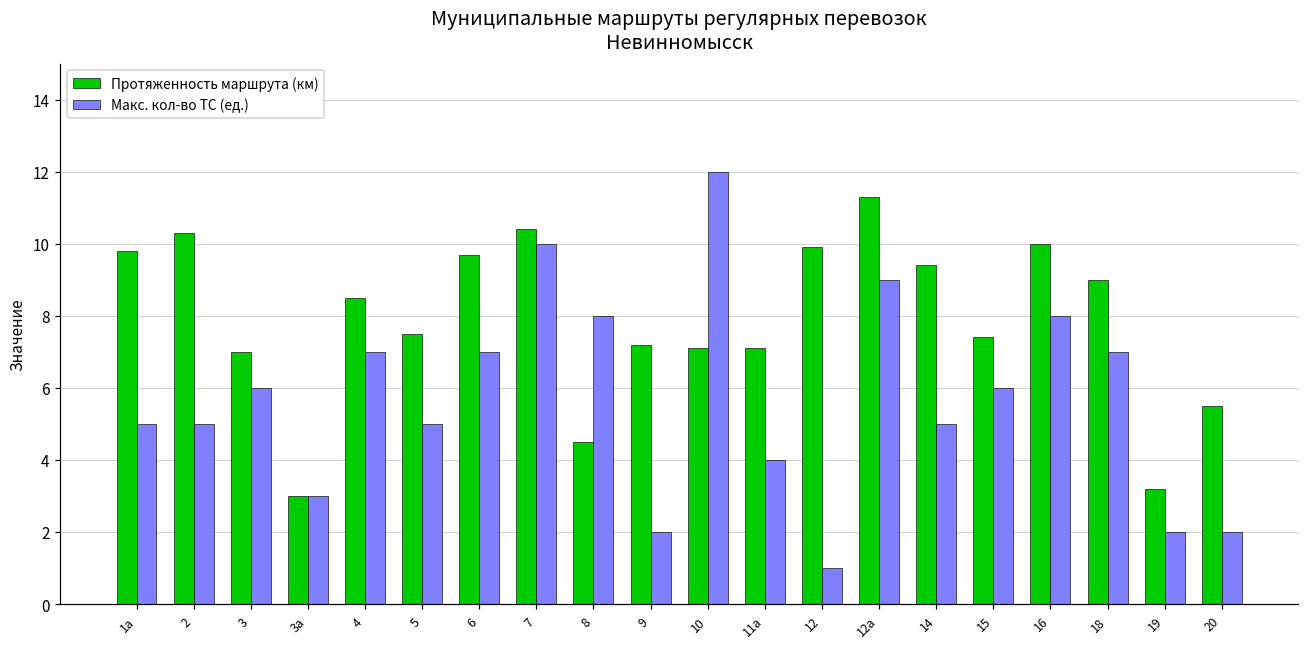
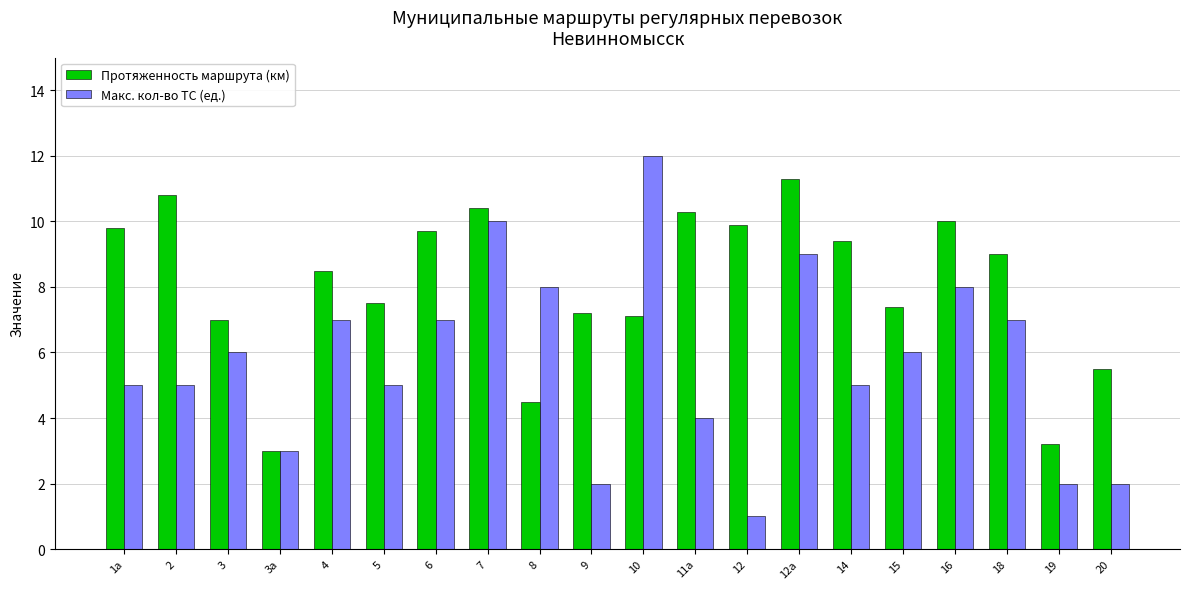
Протяженность маршрута (км), 2: 10.3 -> 10.8
Протяженность маршрута (км), 11а: 7.1 -> 10.3
